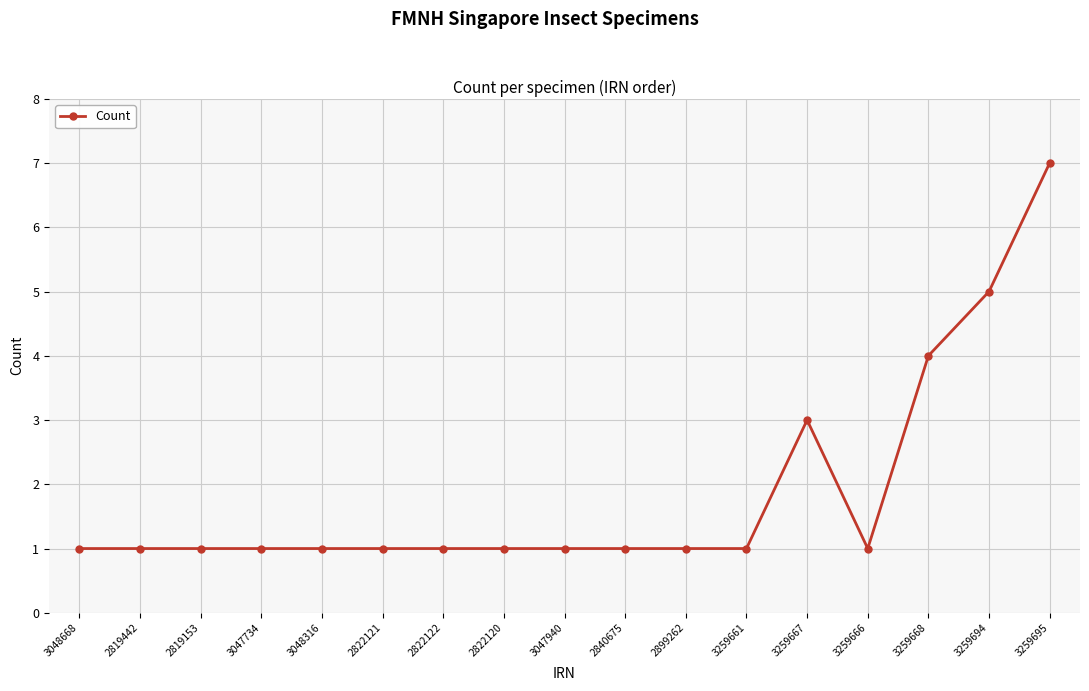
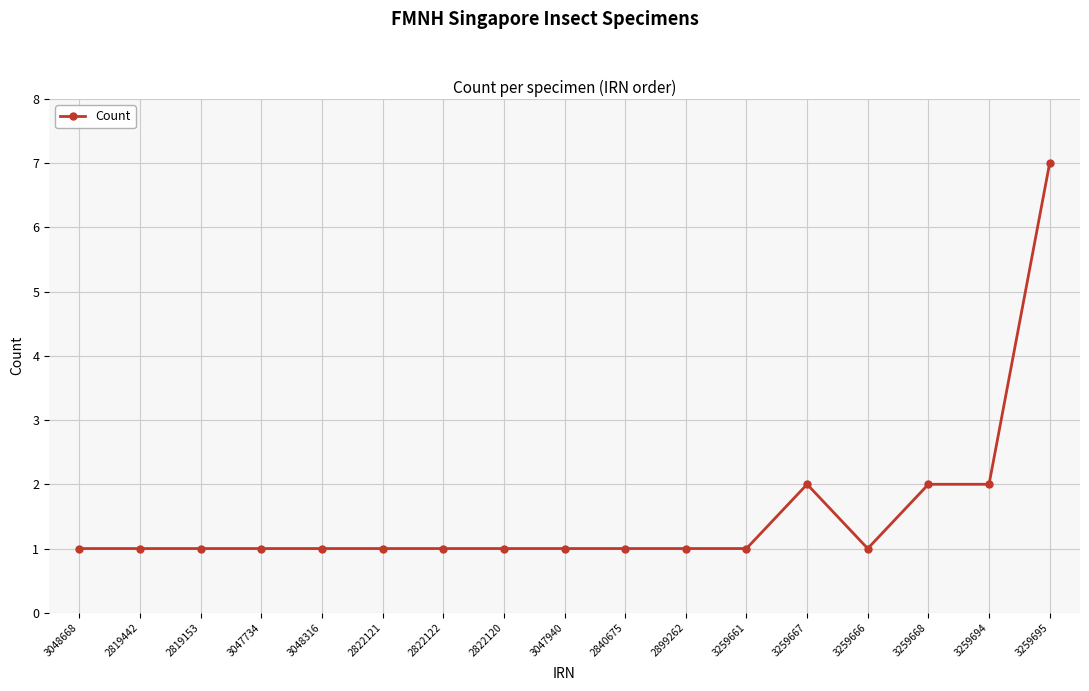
3259667: 3 -> 2
3259668: 4 -> 2
3259694: 5 -> 2
